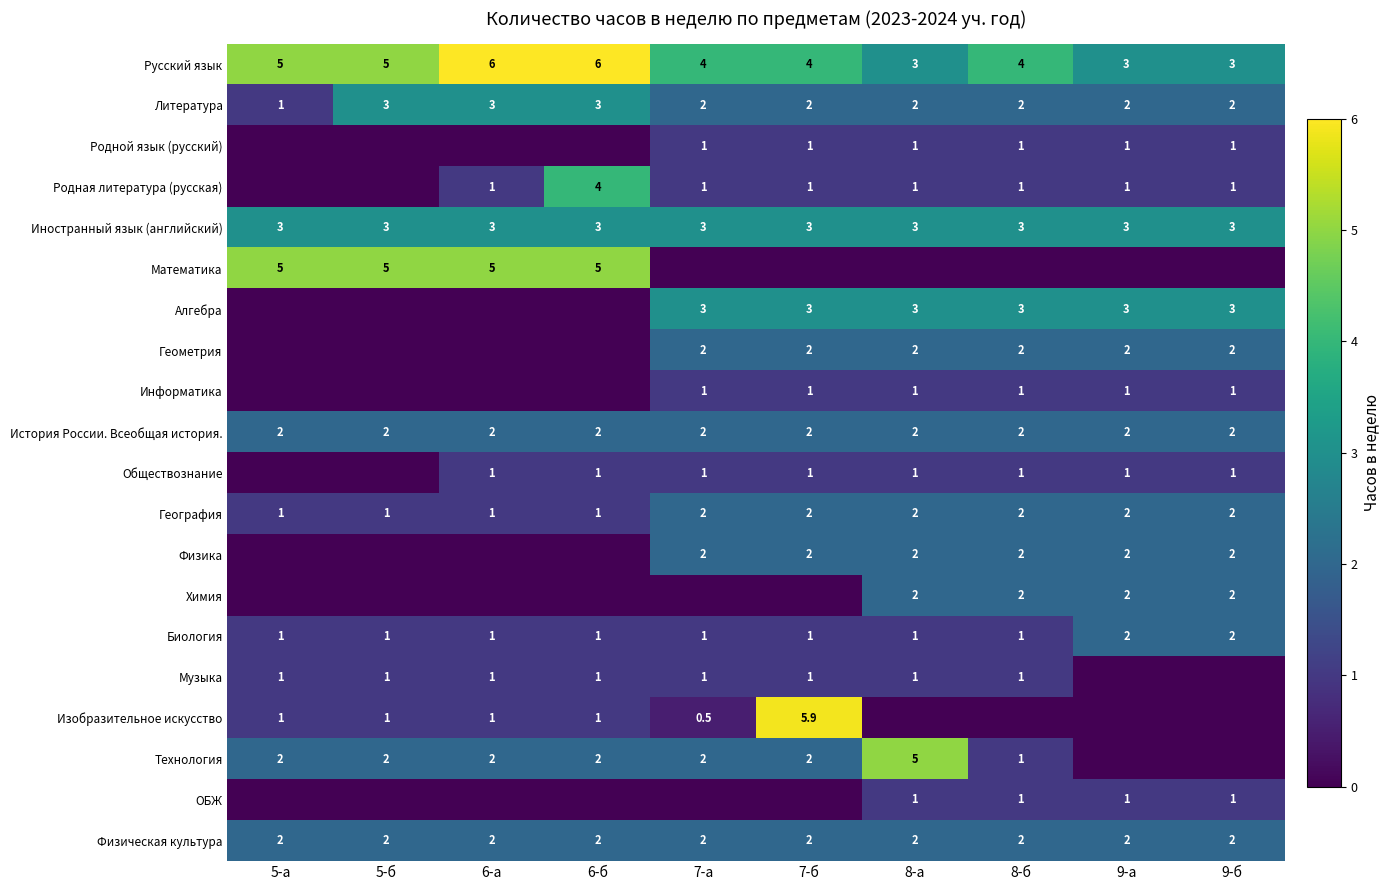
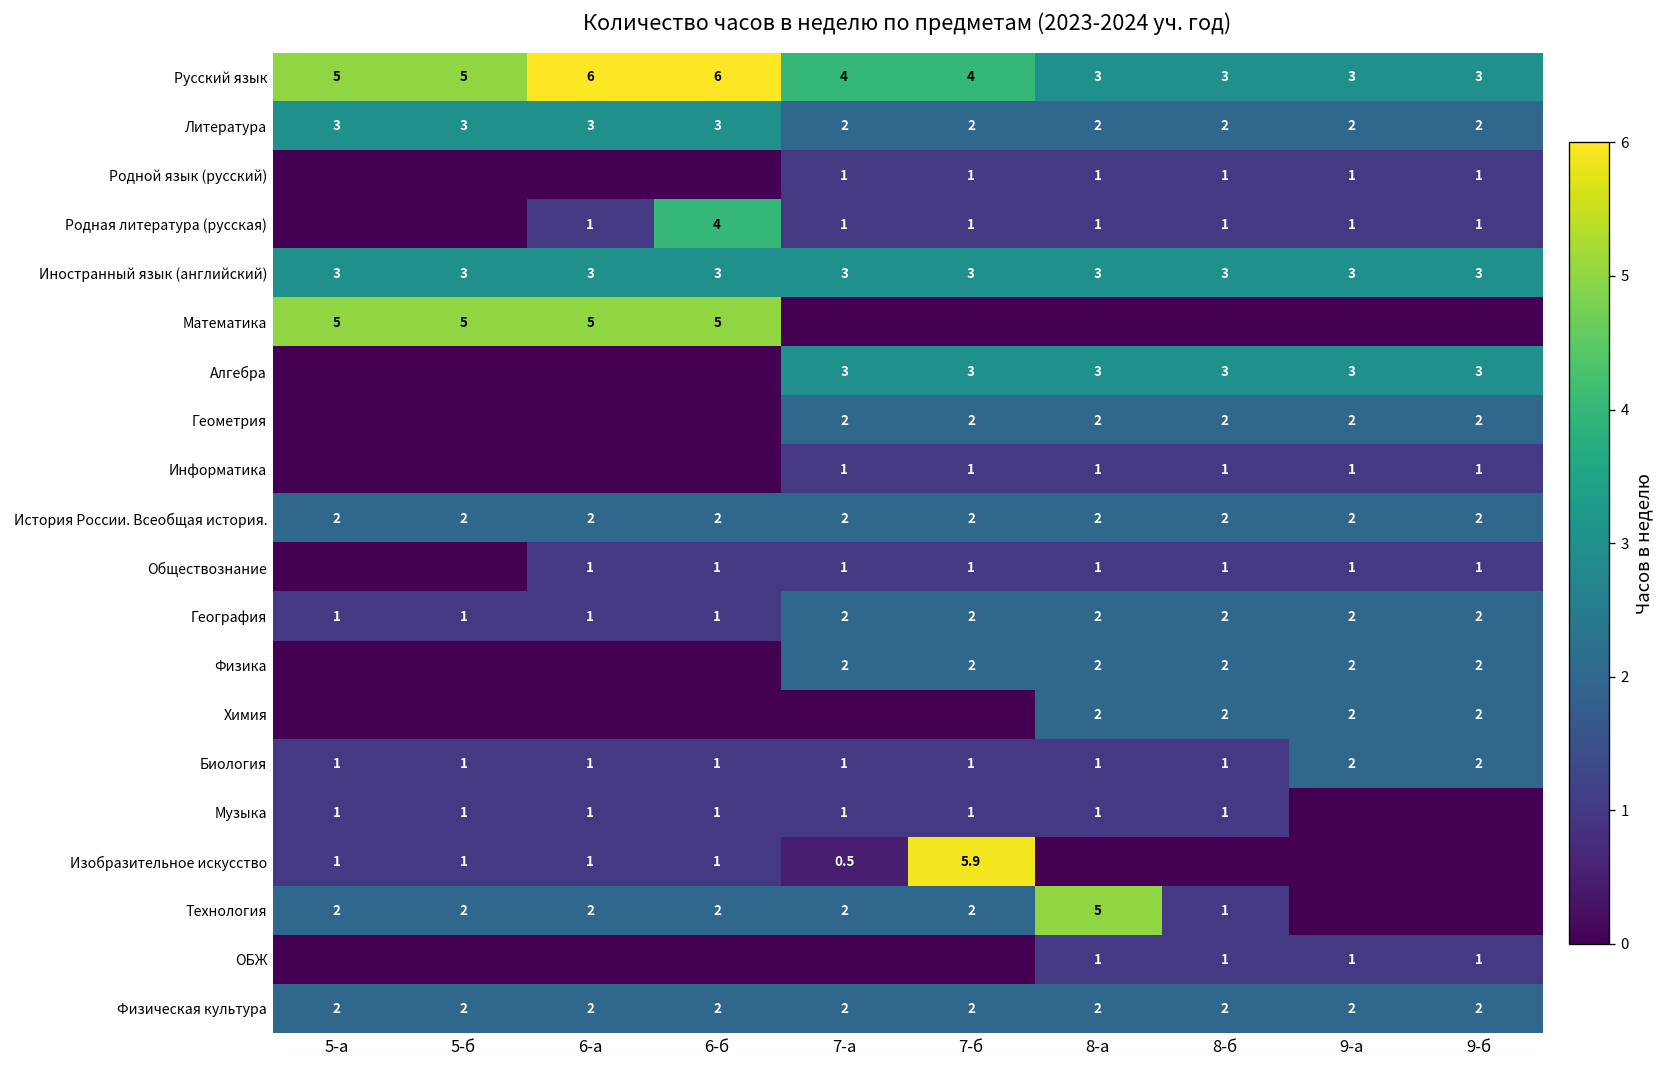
Русский язык, 8-б: 4 -> 3
Литература, 5-а: 1 -> 3
